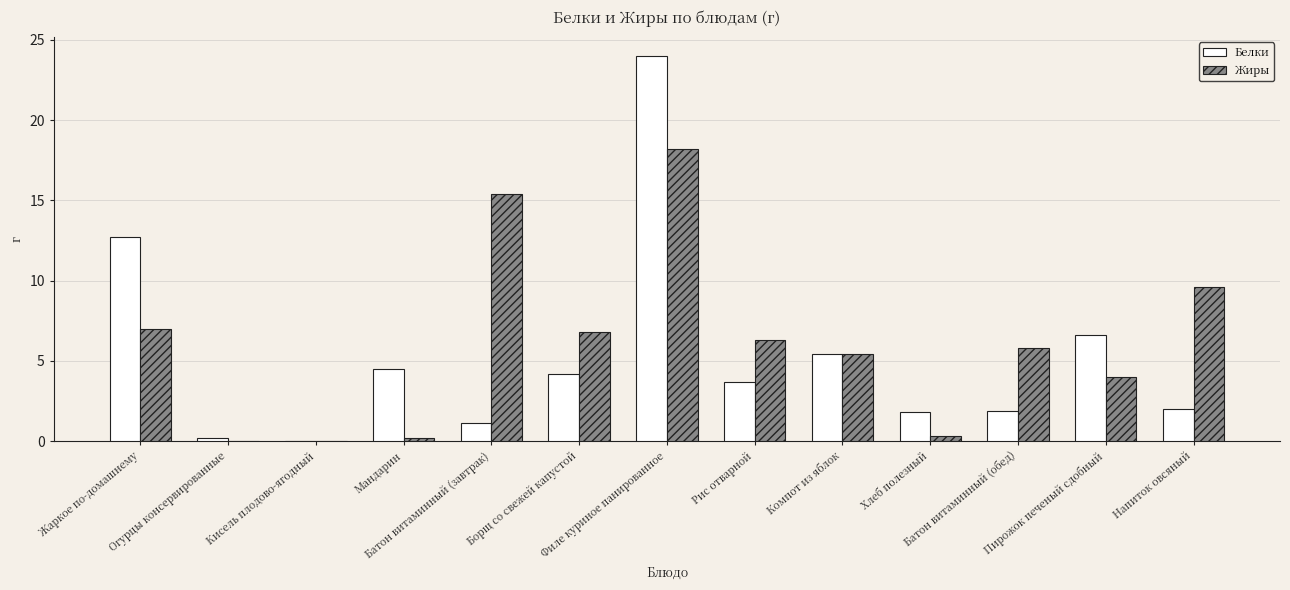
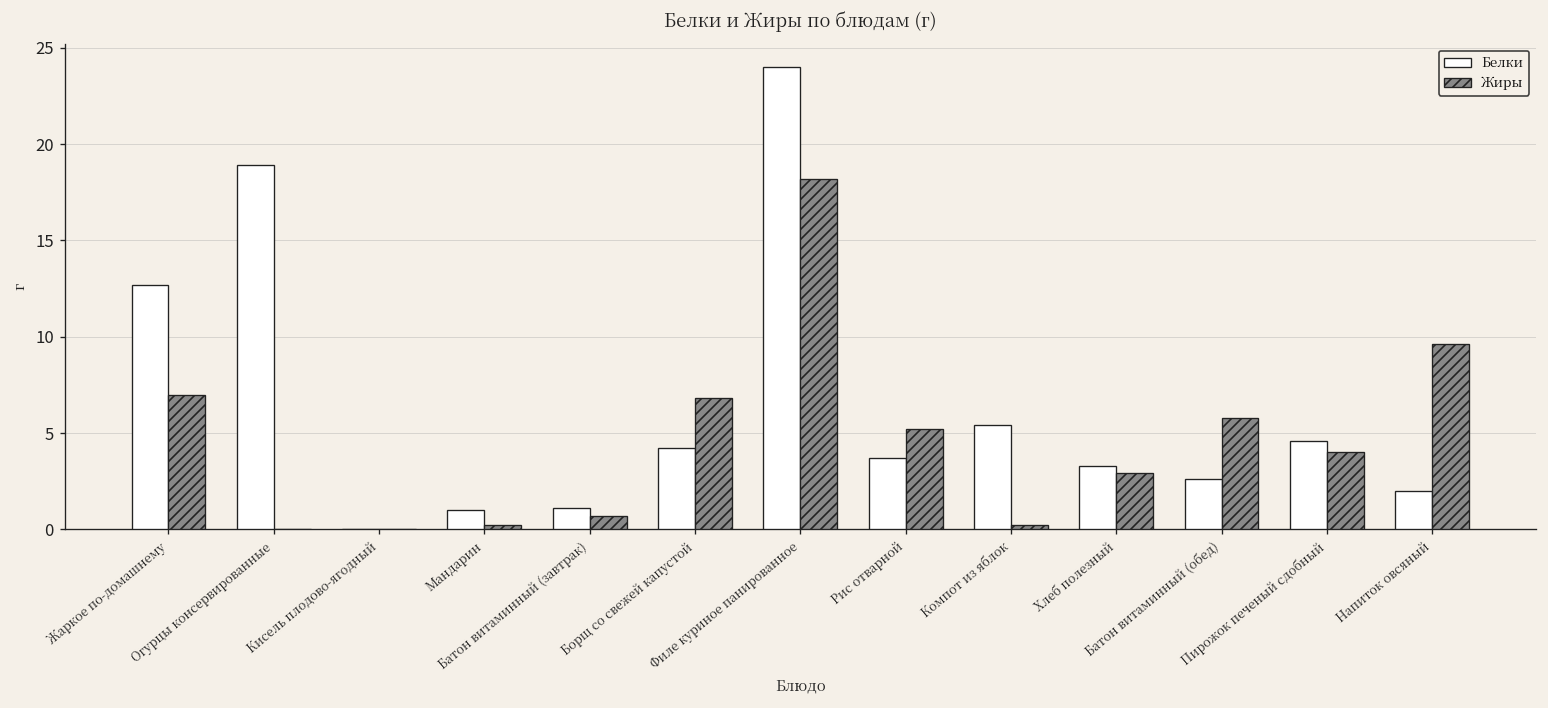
Белки, Огурцы консервированные: 0.2 -> 18.9
Белки, Мандарин: 4.5 -> 1.0
Жиры, Батон витаминный (завтрак): 15.4 -> 0.7
Жиры, Рис отварной: 6.3 -> 5.2
Жиры, Компот из яблок: 5.4 -> 0.2
Белки, Хлеб полезный: 1.8 -> 3.3
Жиры, Хлеб полезный: 0.3 -> 2.9
Белки, Батон витаминный (обед): 1.9 -> 2.6
Белки, Пирожок печеный сдобный: 6.6 -> 4.6
